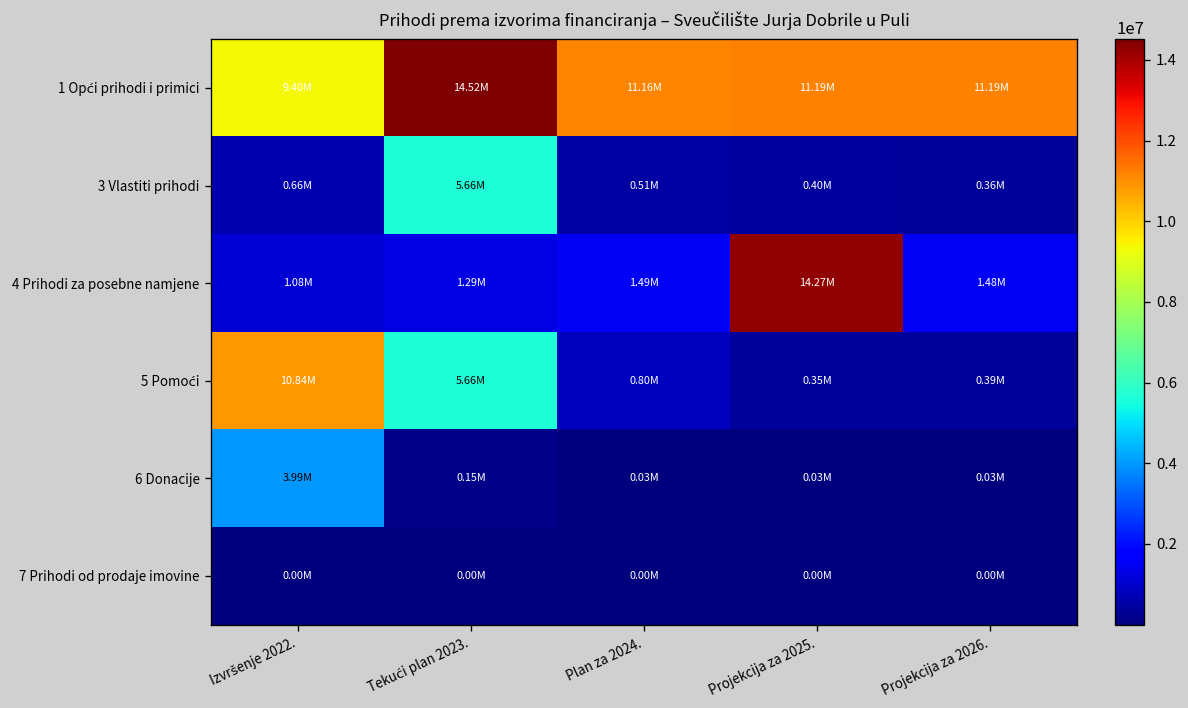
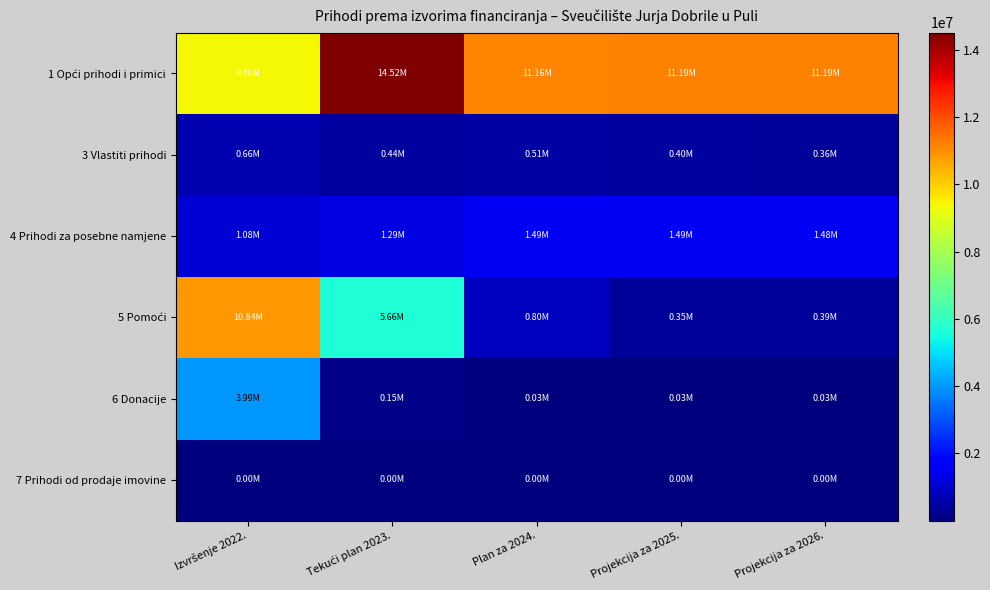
3 Vlastiti prihodi, Tekući plan 2023.: 5.66M -> 0.44M
4 Prihodi za posebne namjene, Projekcija za 2025.: 14.27M -> 1.49M
